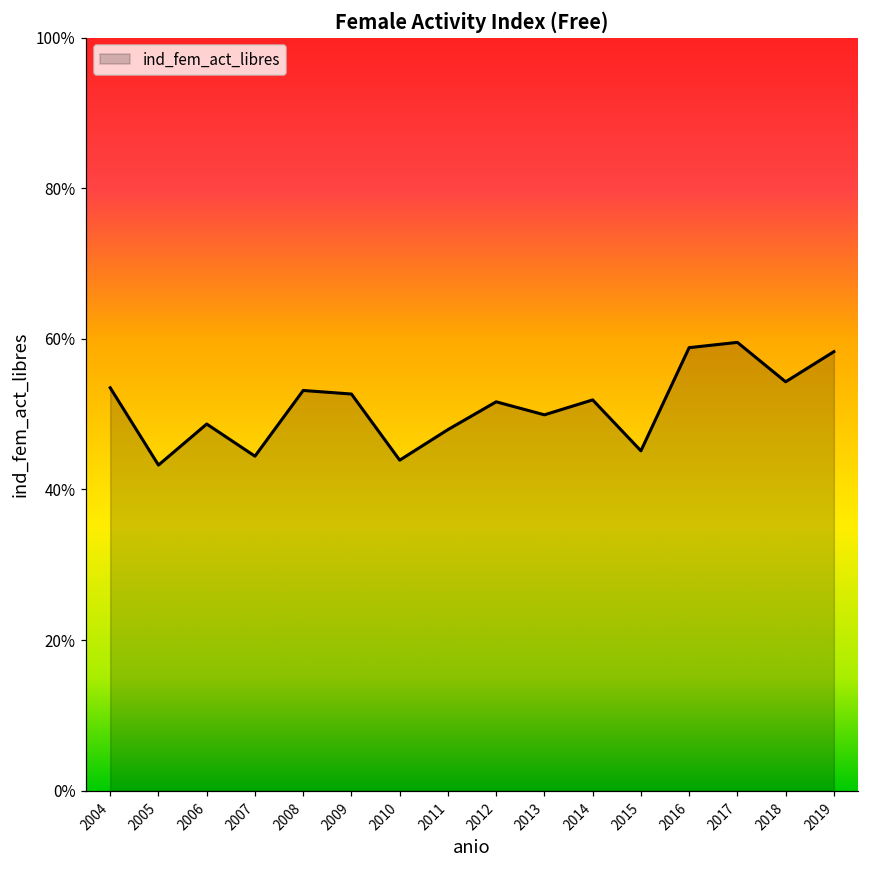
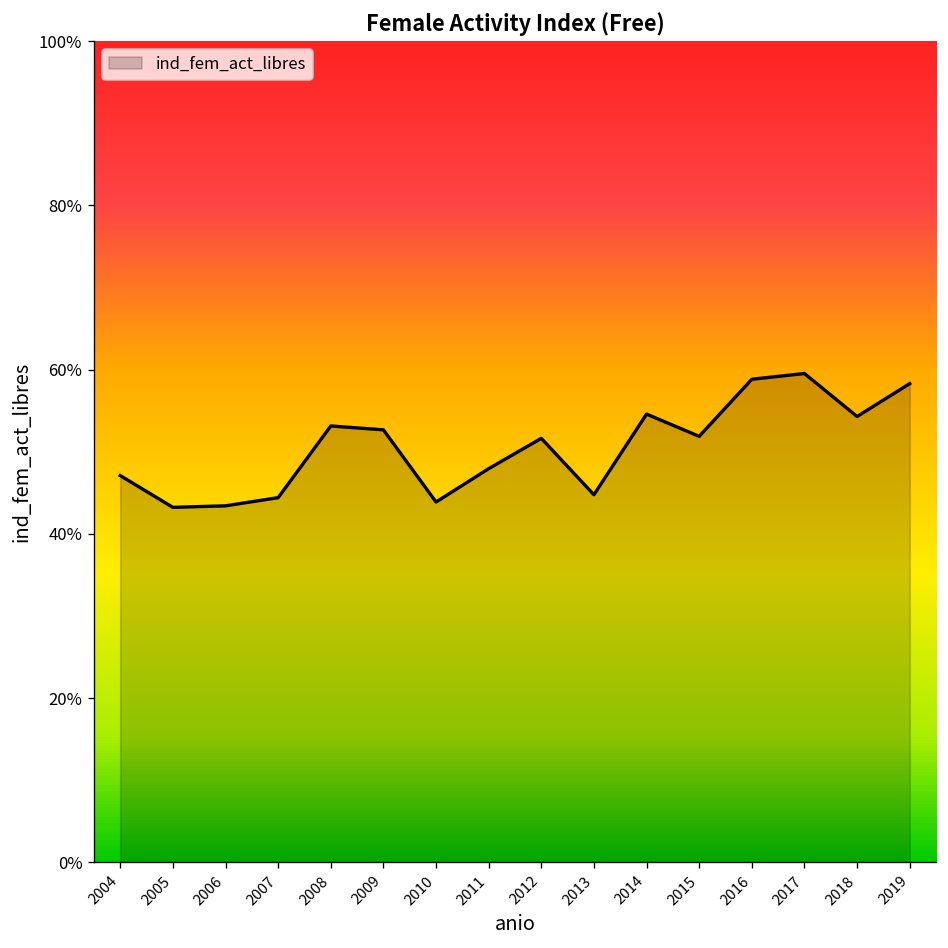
2004: 54% -> 47%
2006: 49% -> 43%
2013: 50% -> 45%
2014: 52% -> 55%
2015: 45% -> 52%
